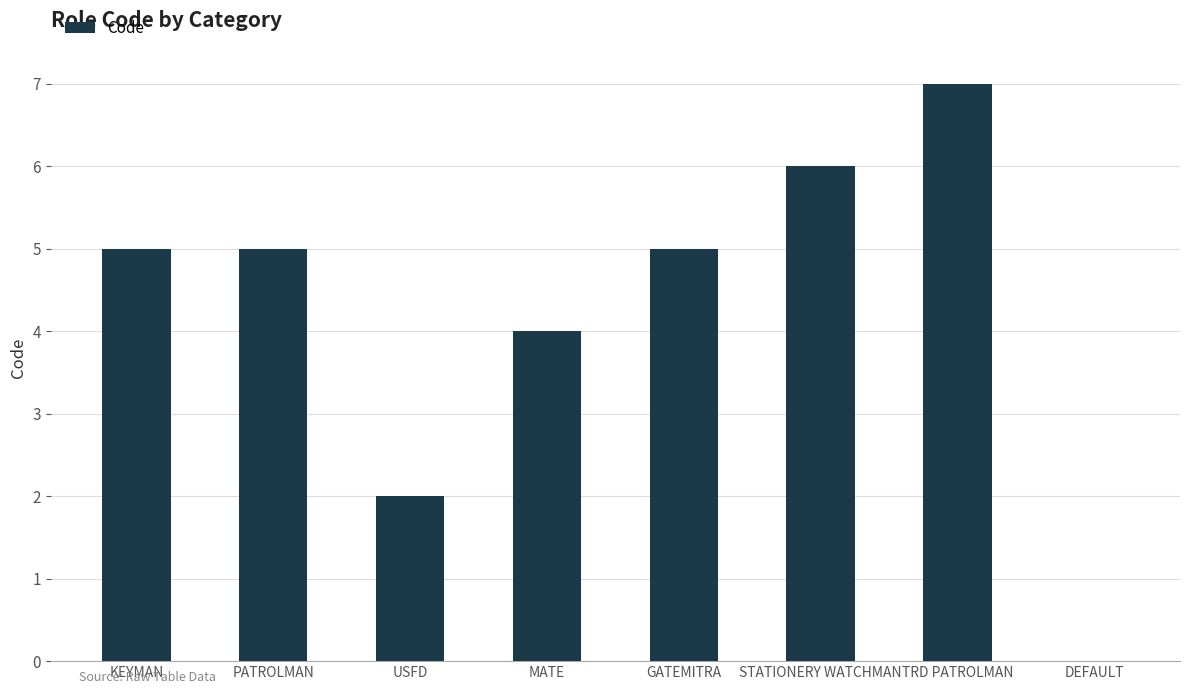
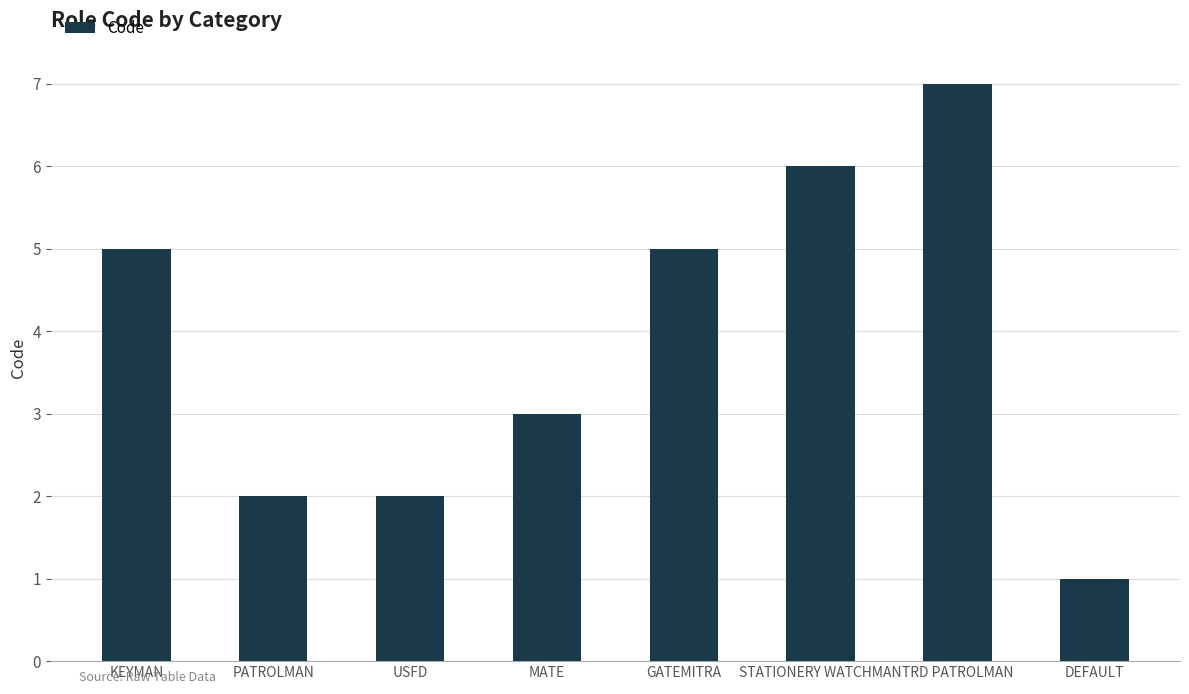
PATROLMAN: 5 -> 2
MATE: 4 -> 3
DEFAULT: 0 -> 1
